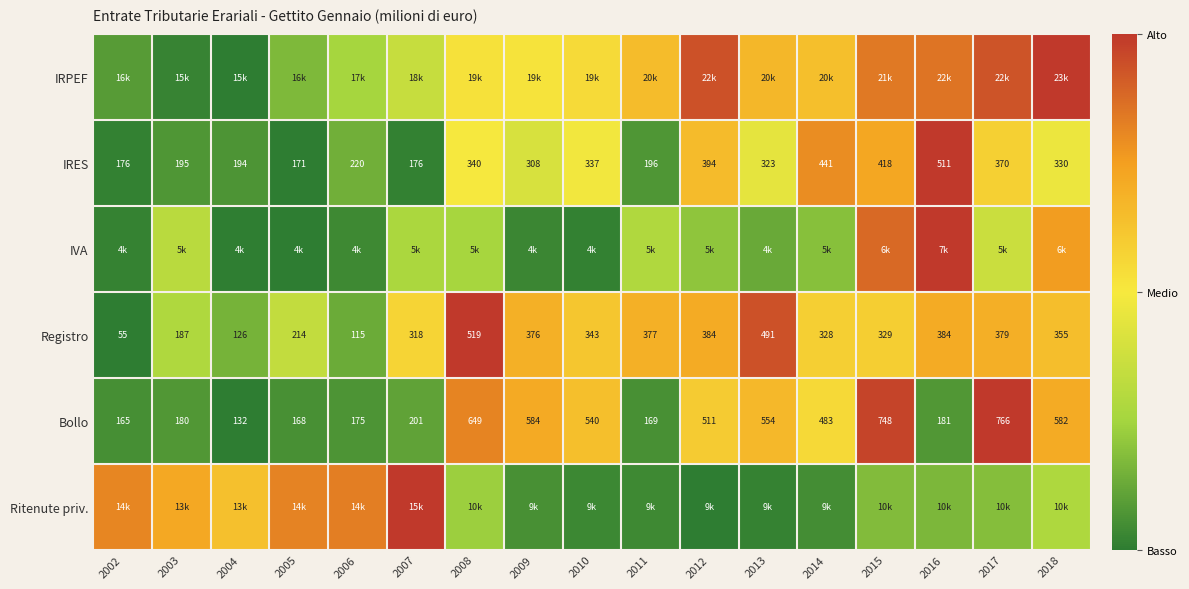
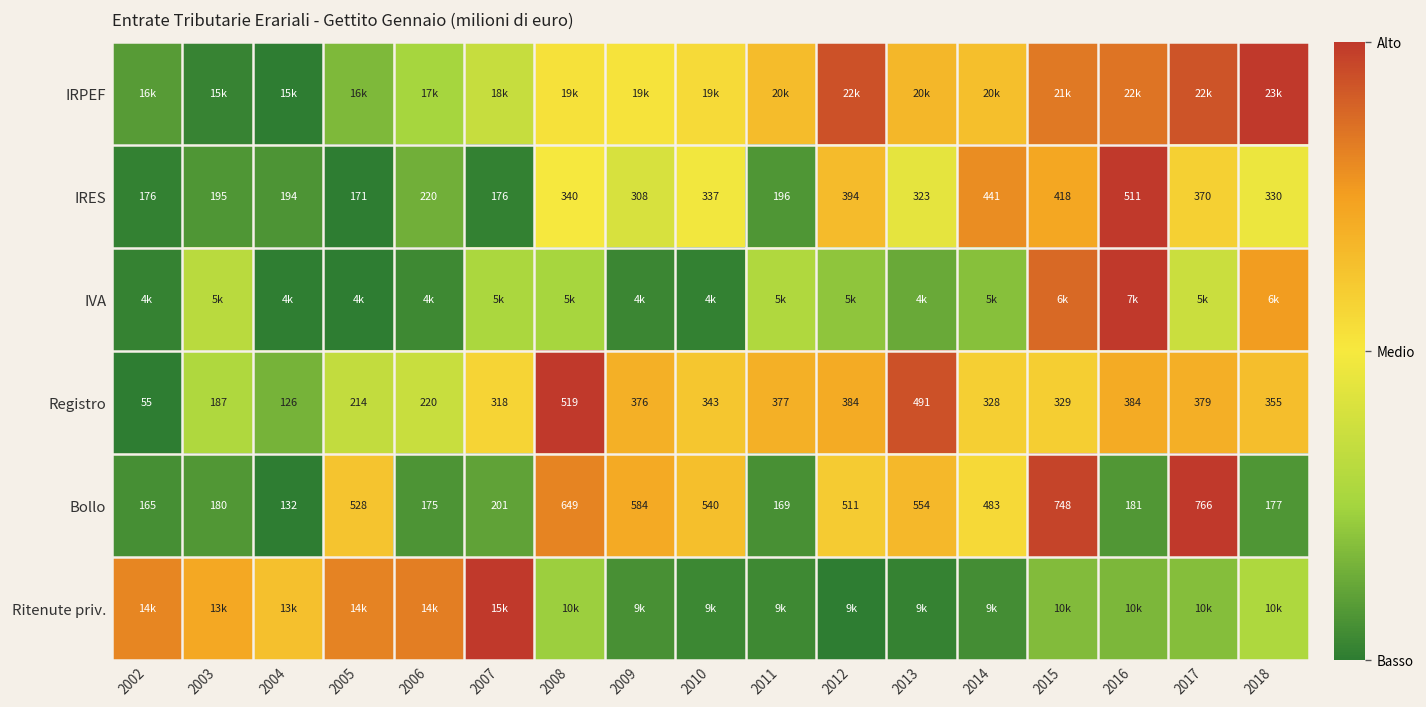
Registro, 2006: 115 -> 220
Bollo, 2005: 168 -> 528
Bollo, 2018: 582 -> 177
